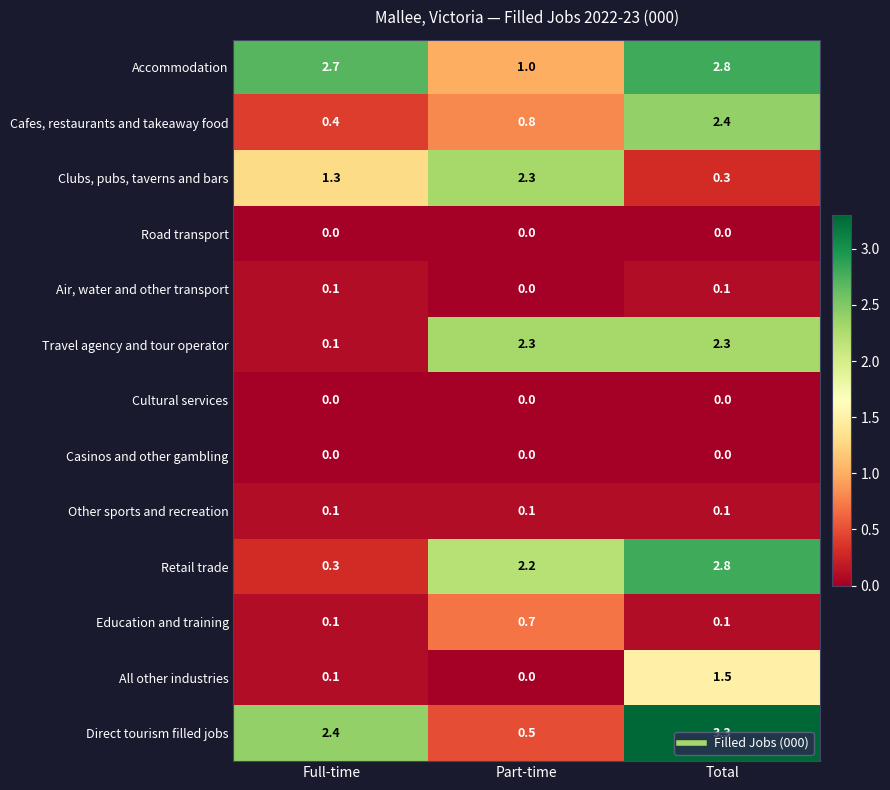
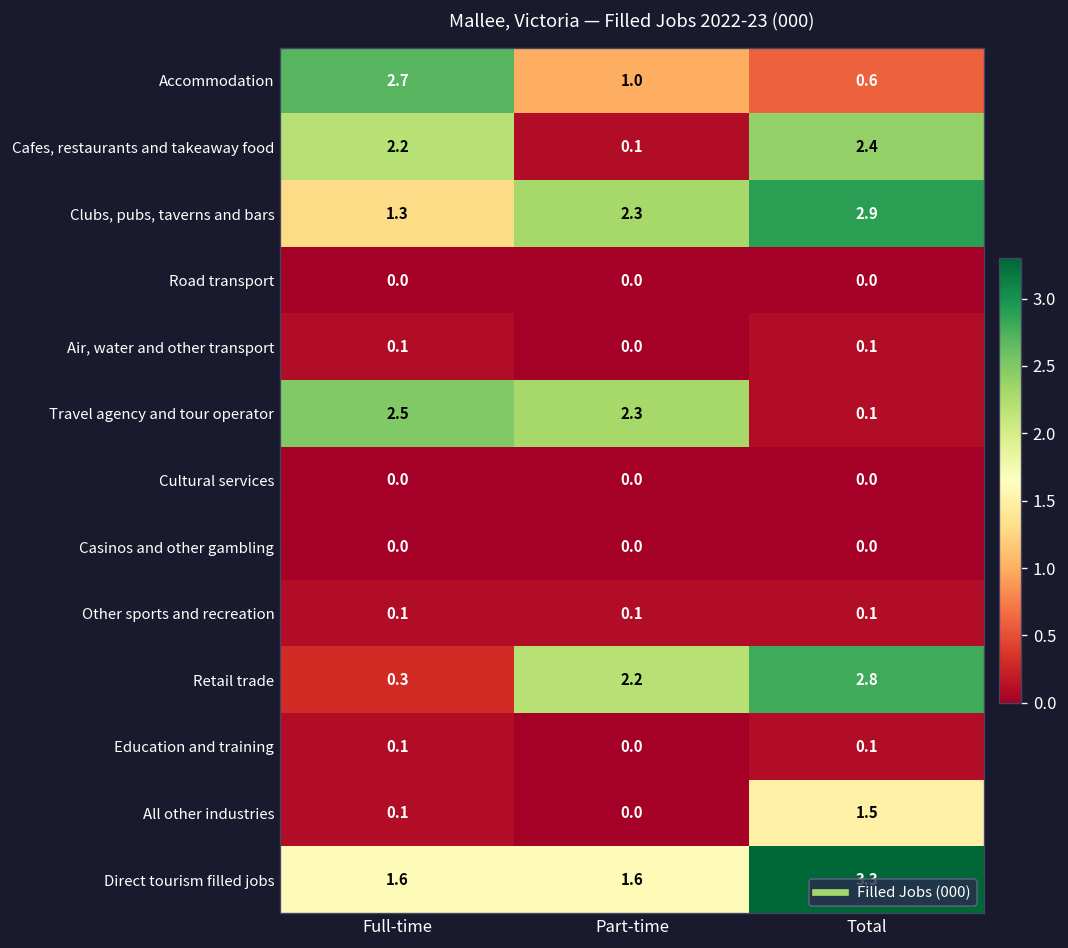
Accommodation, Total: 2.8 -> 0.6
Cafes, restaurants and takeaway food, Full-time: 0.4 -> 2.2
Cafes, restaurants and takeaway food, Part-time: 0.8 -> 0.1
Clubs, pubs, taverns and bars, Total: 0.3 -> 2.9
Travel agency and tour operator, Full-time: 0.1 -> 2.5
Travel agency and tour operator, Total: 2.3 -> 0.1
Education and training, Part-time: 0.7 -> 0.0
Direct tourism filled jobs, Full-time: 2.4 -> 1.6
Direct tourism filled jobs, Part-time: 0.5 -> 1.6
